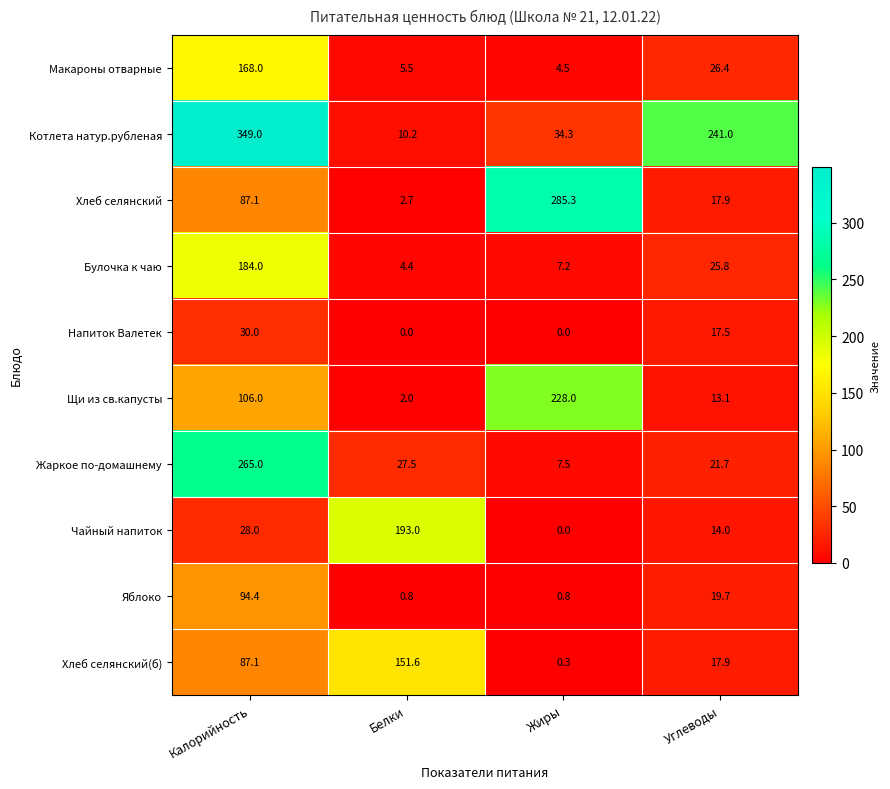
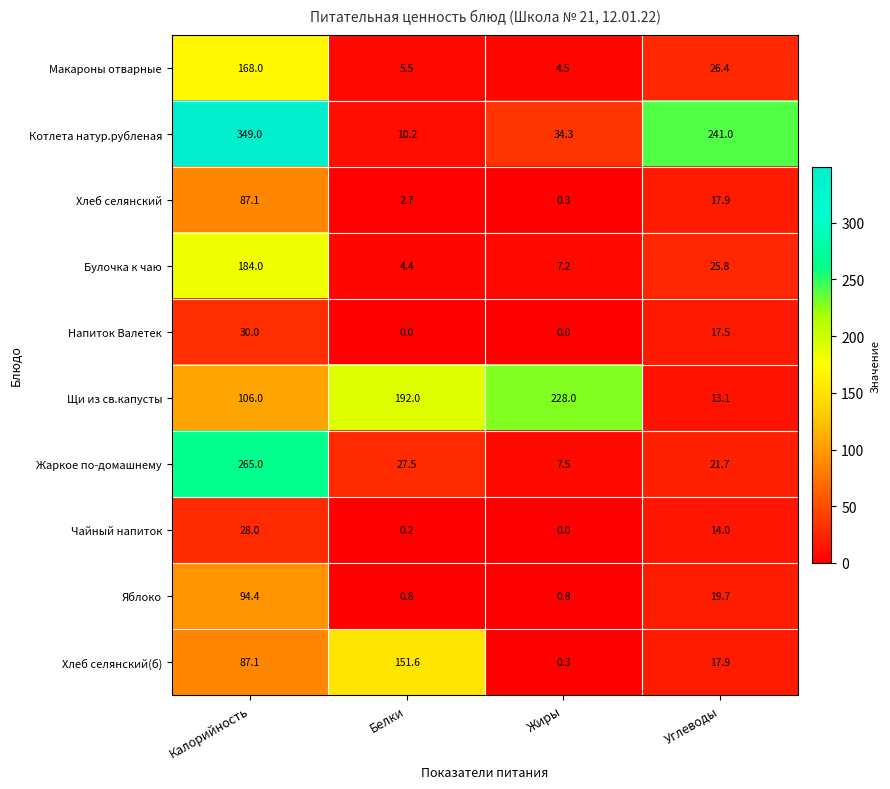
Хлеб селянский, Жиры: 285.3 -> 0.3
Щи из св.капусты, Белки: 2.0 -> 192.0
Чайный напиток, Белки: 193.0 -> 0.2
